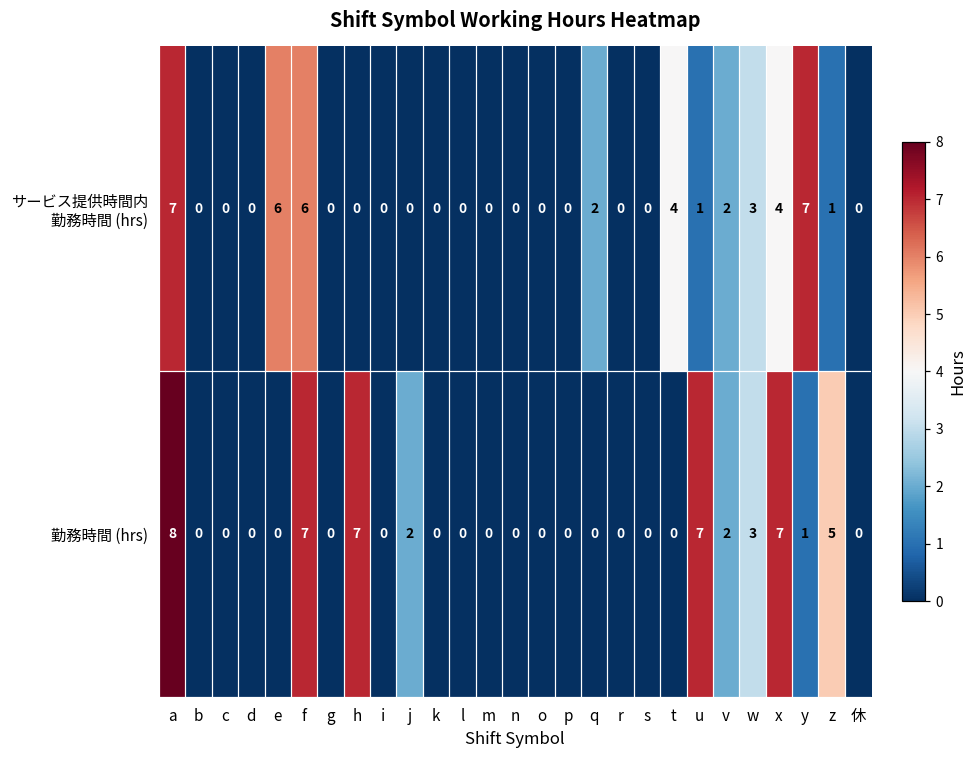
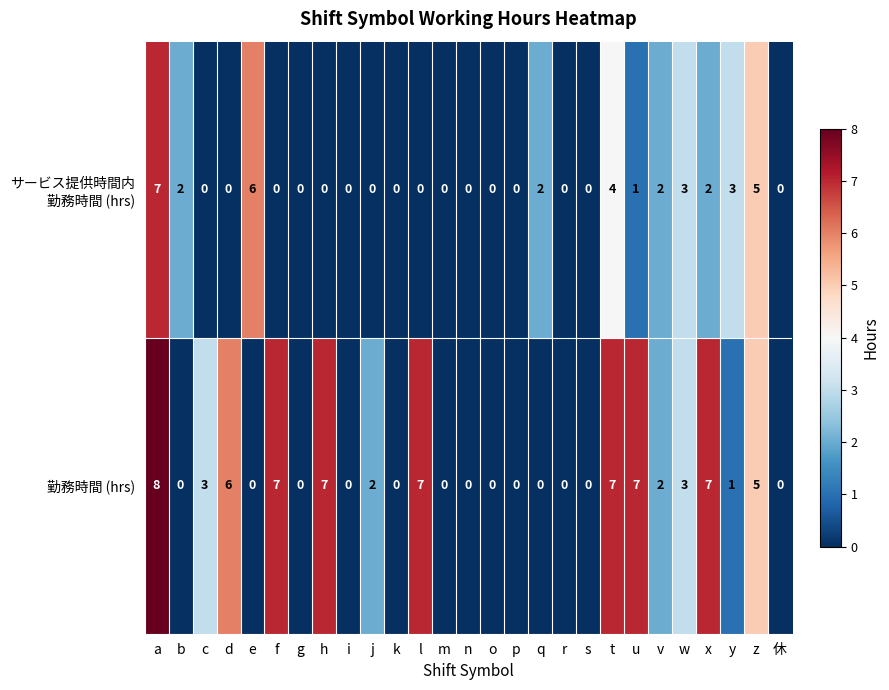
サービス提供時間内 勤務時間 (hrs), b: 0 -> 2
サービス提供時間内 勤務時間 (hrs), f: 6 -> 0
サービス提供時間内 勤務時間 (hrs), x: 4 -> 2
サービス提供時間内 勤務時間 (hrs), y: 7 -> 3
サービス提供時間内 勤務時間 (hrs), z: 1 -> 5
勤務時間 (hrs), c: 0 -> 3
勤務時間 (hrs), d: 0 -> 6
勤務時間 (hrs), l: 0 -> 7
勤務時間 (hrs), t: 0 -> 7
